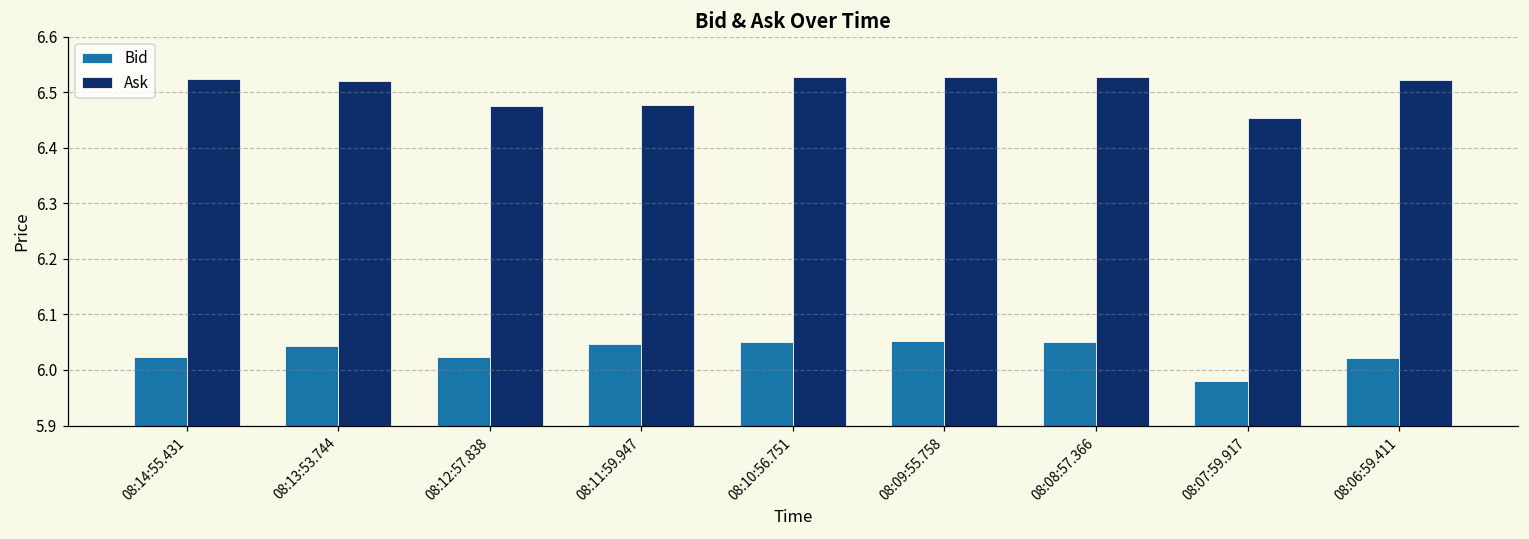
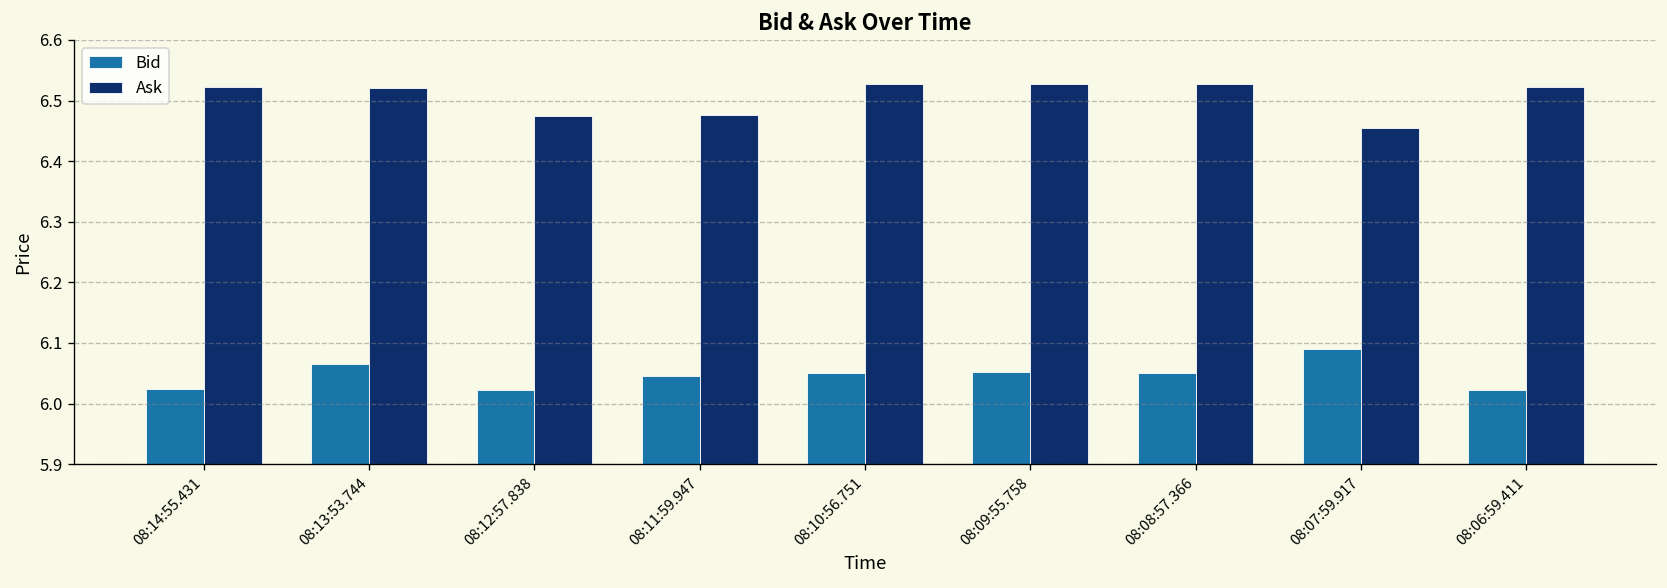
Bid, 08:13:53.744: 6.04 -> 6.07
Bid, 08:07:59.917: 5.98 -> 6.09
